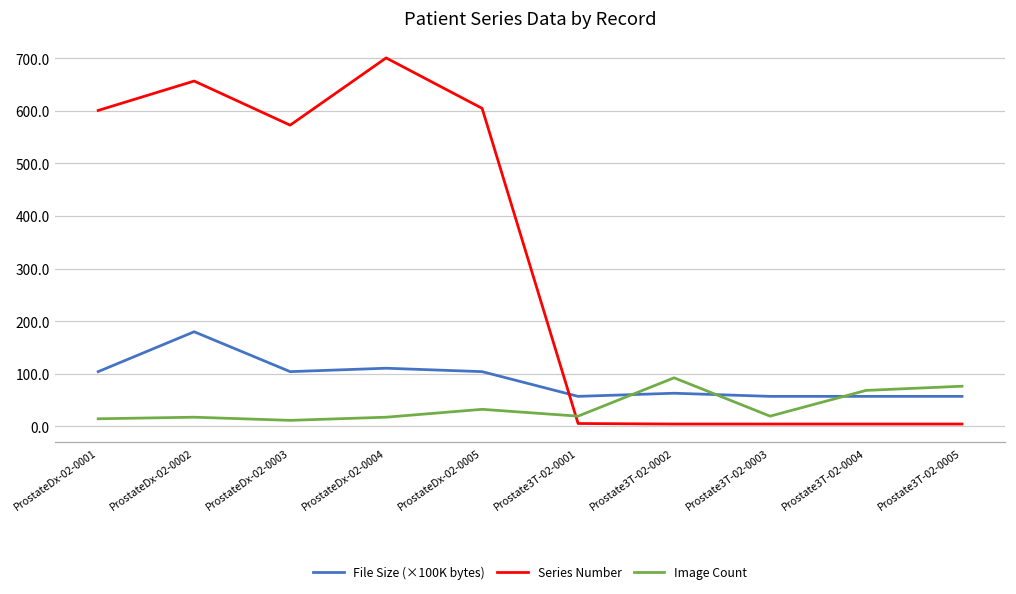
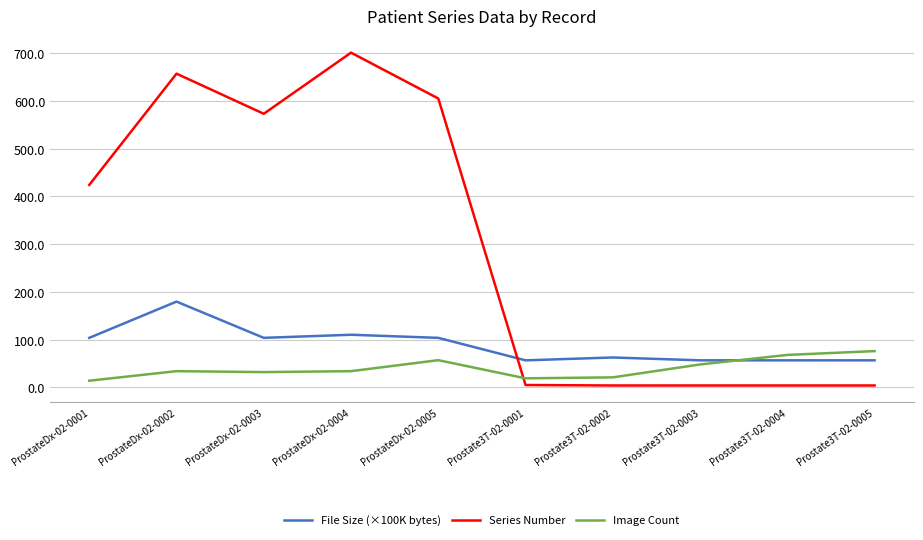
Series Number, ProstateDx-02-0001: 600 -> 420
Image Count, ProstateDx-02-0002: 20 -> 30
Image Count, ProstateDx-02-0003: 10 -> 30
Image Count, ProstateDx-02-0004: 20 -> 30
Image Count, ProstateDx-02-0005: 30 -> 60
Image Count, Prostate3T-02-0002: 90 -> 20
Image Count, Prostate3T-02-0003: 20 -> 50
